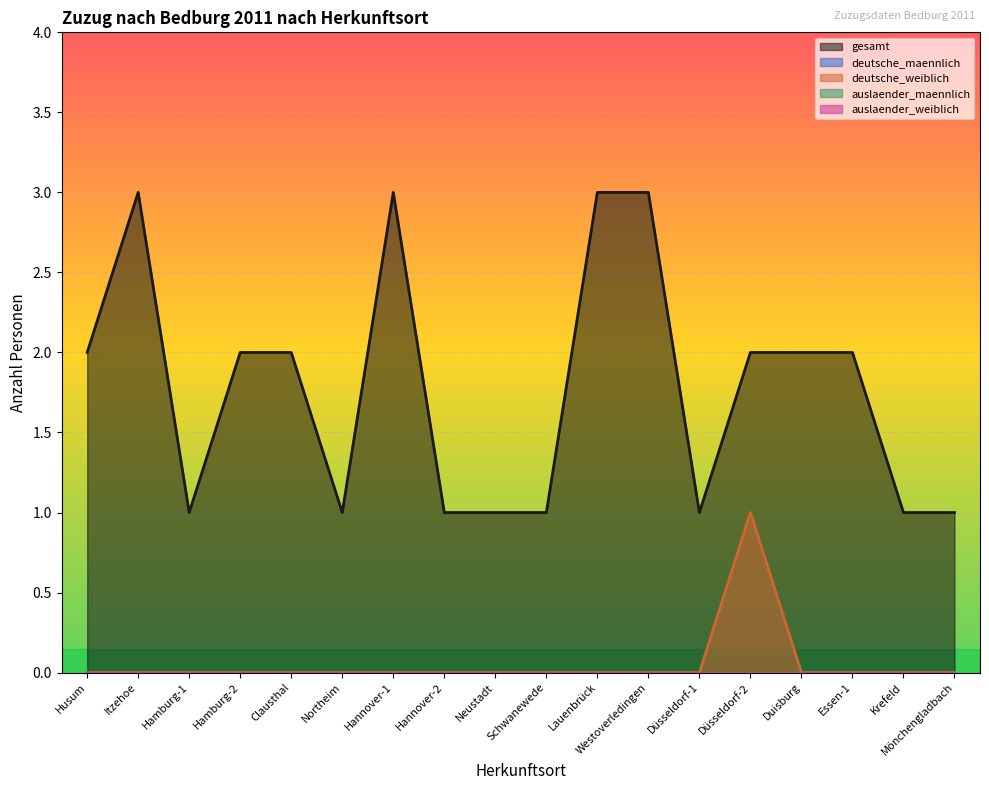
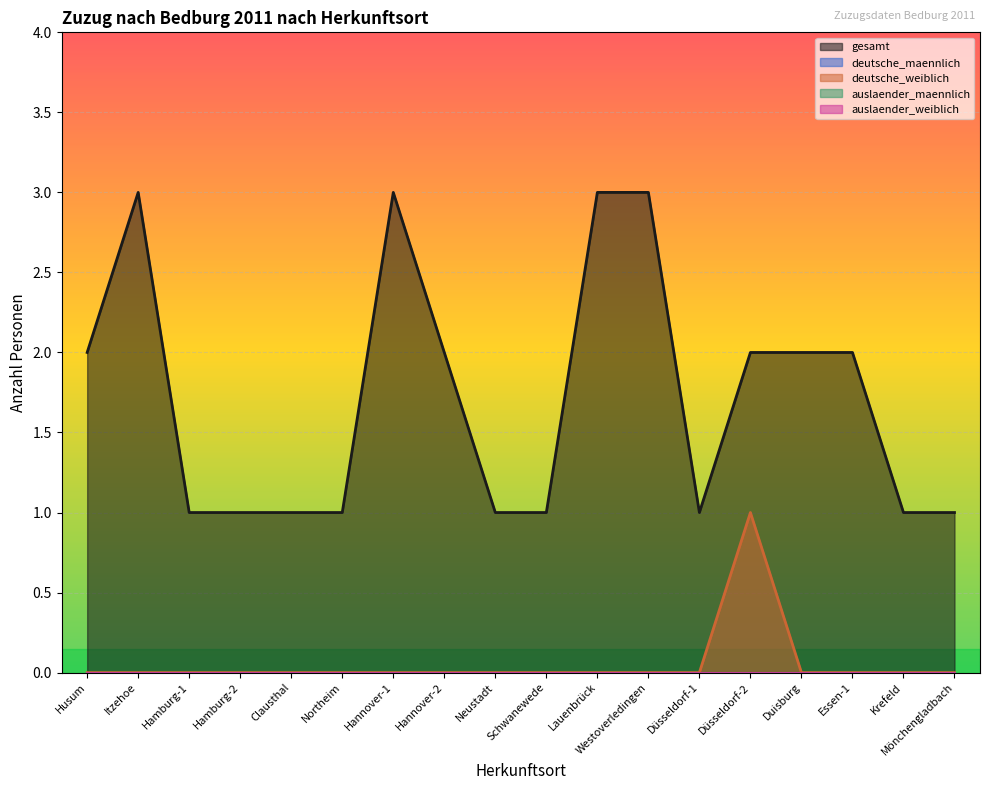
gesamt, Hamburg-2: 2 -> 1
gesamt, Clausthal: 2 -> 1
gesamt, Hannover-2: 1 -> 2
